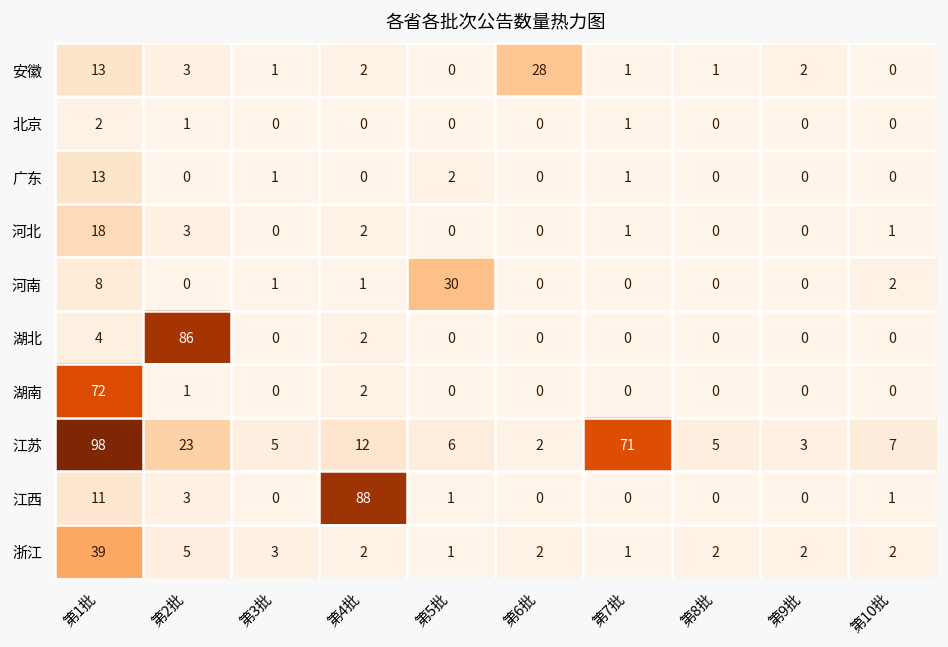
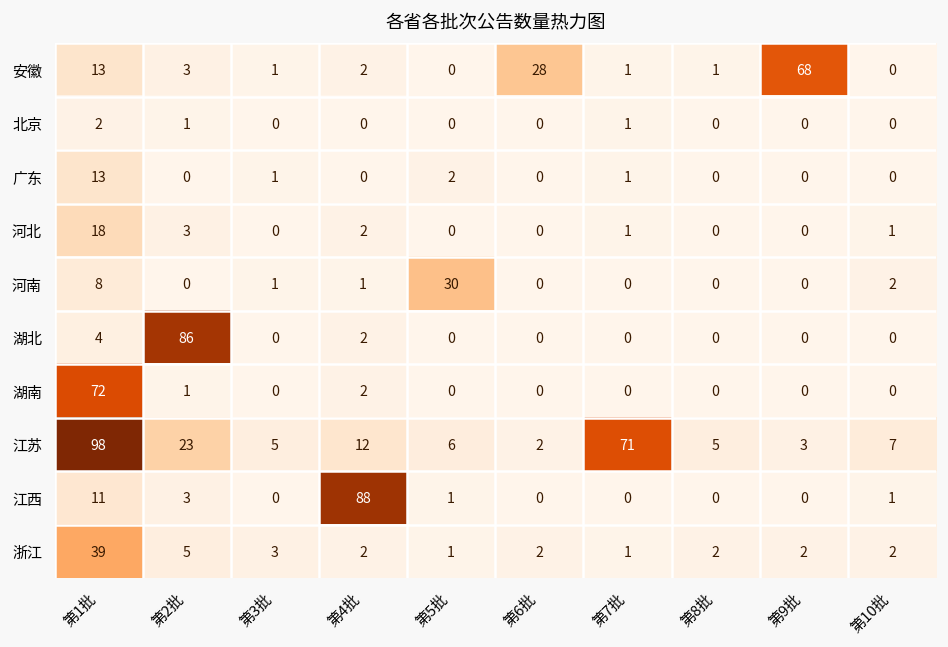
安徽, 第9批: 2 -> 68
